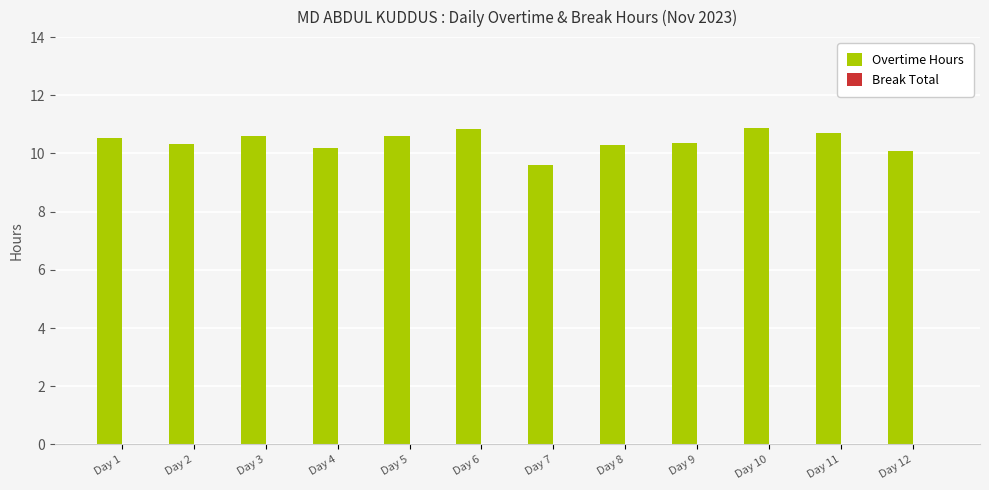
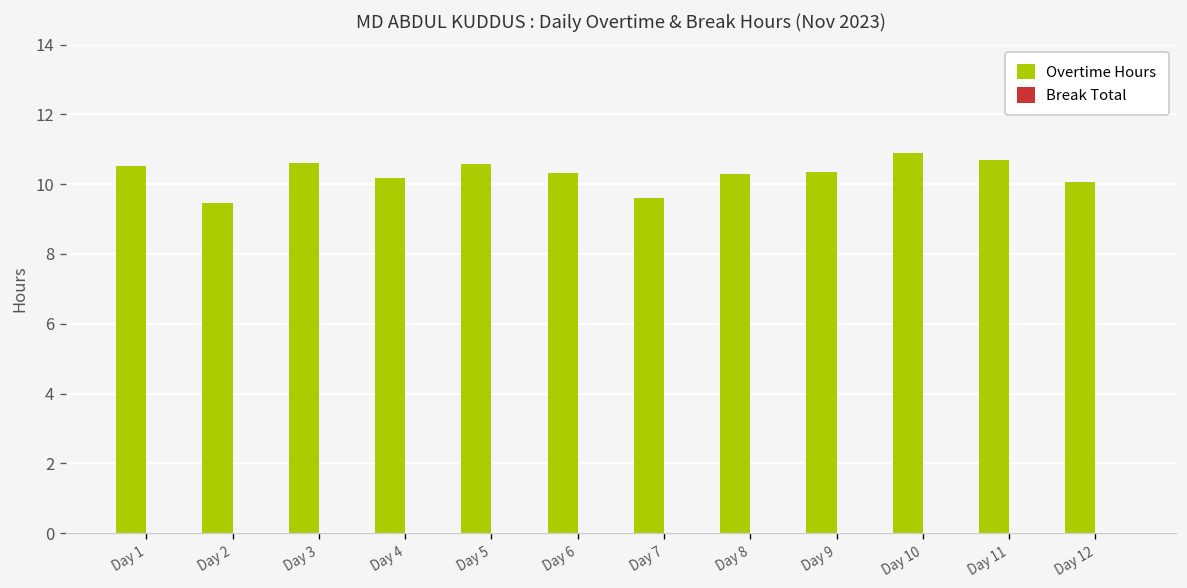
Overtime Hours, Day 2: 10.3 -> 9.5
Overtime Hours, Day 6: 10.8 -> 10.3
